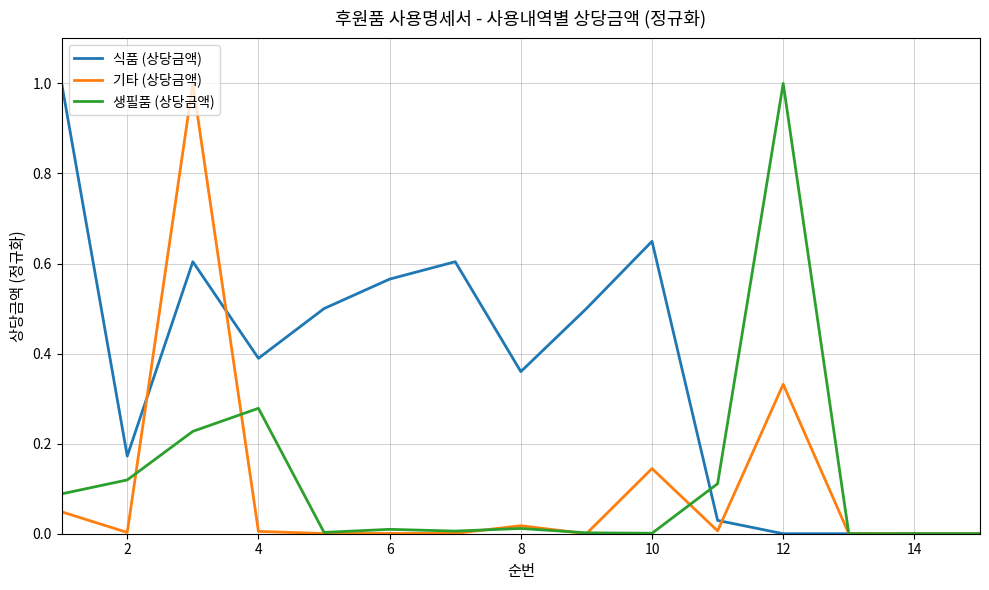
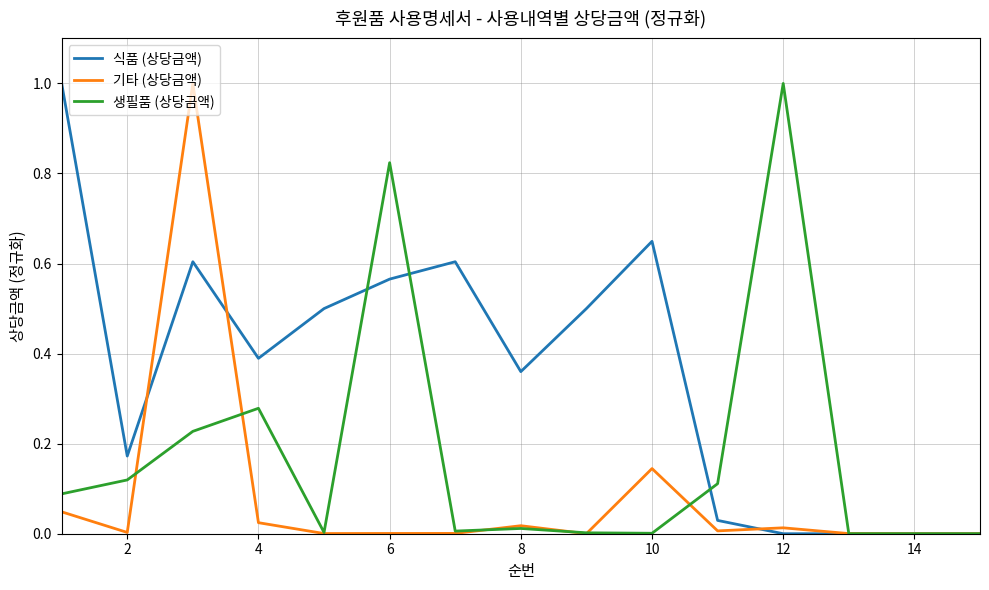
기타 (상당금액), 4: 0.01 -> 0.02
생필품 (상당금액), 6: 0.01 -> 0.82
기타 (상당금액), 12: 0.33 -> 0.01
